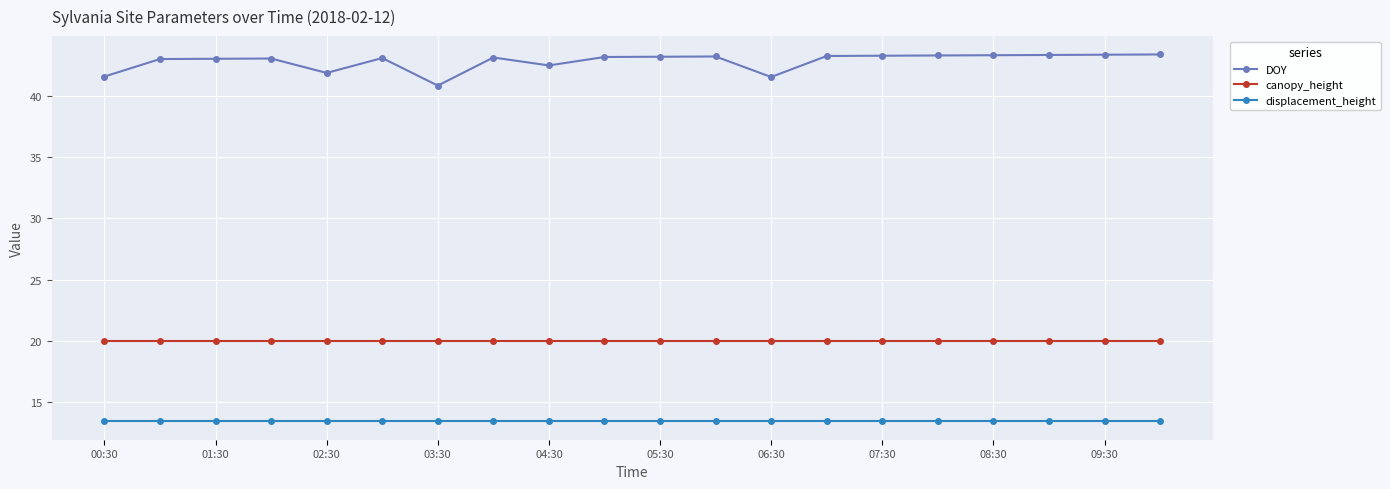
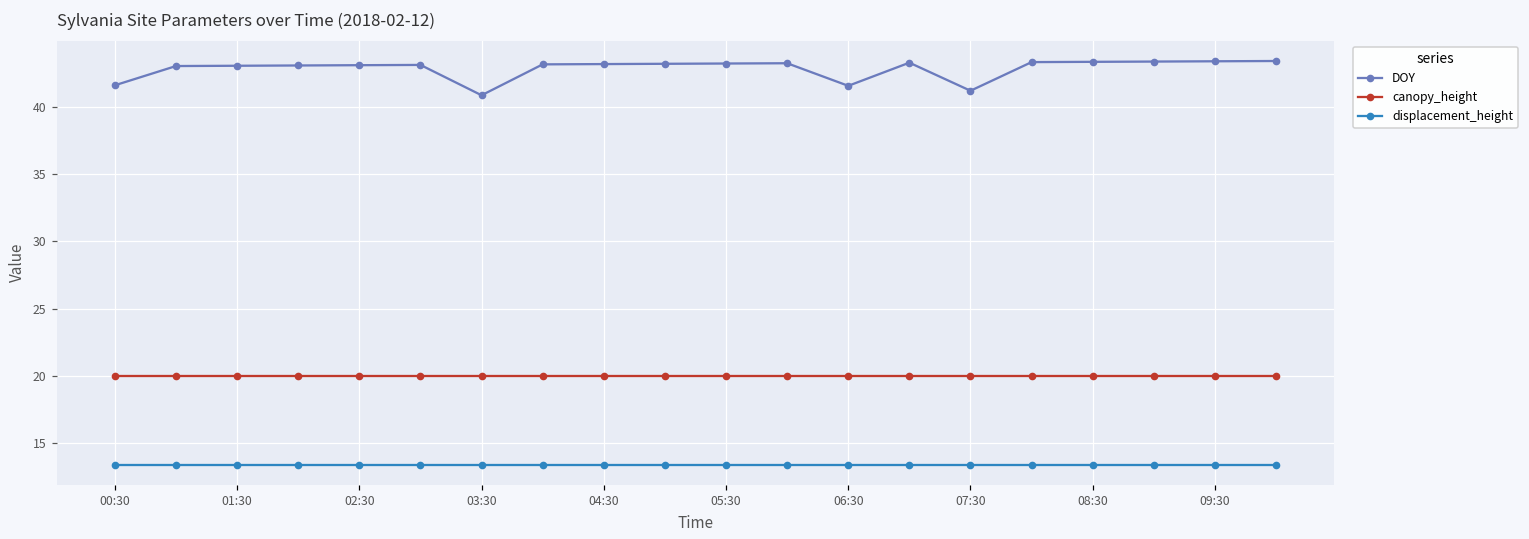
DOY, 02:30: 41.9 -> 43.1
DOY, 04:30: 42.5 -> 43.2
DOY, 07:30: 43.3 -> 41.2
